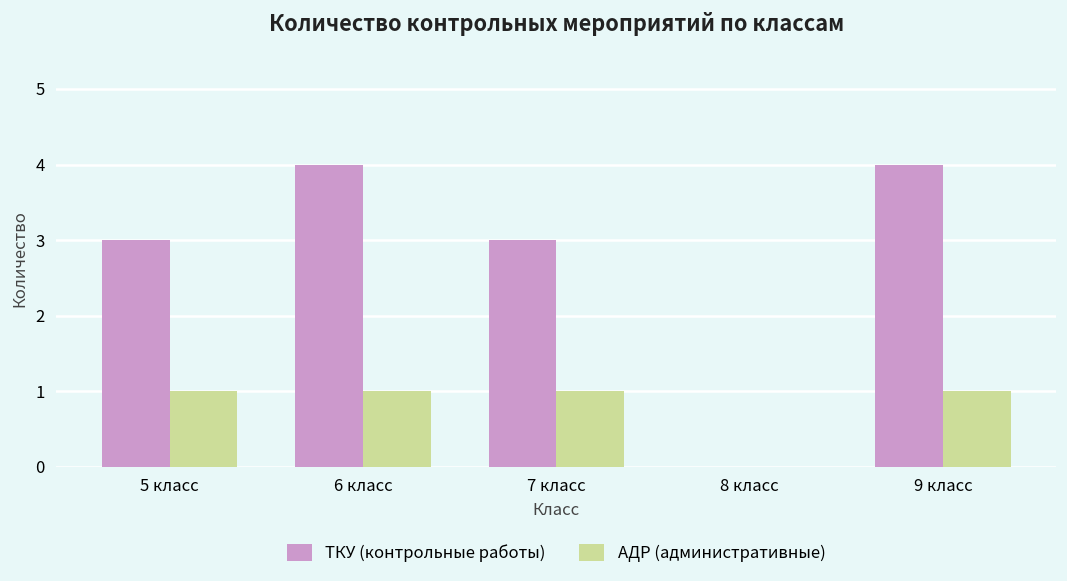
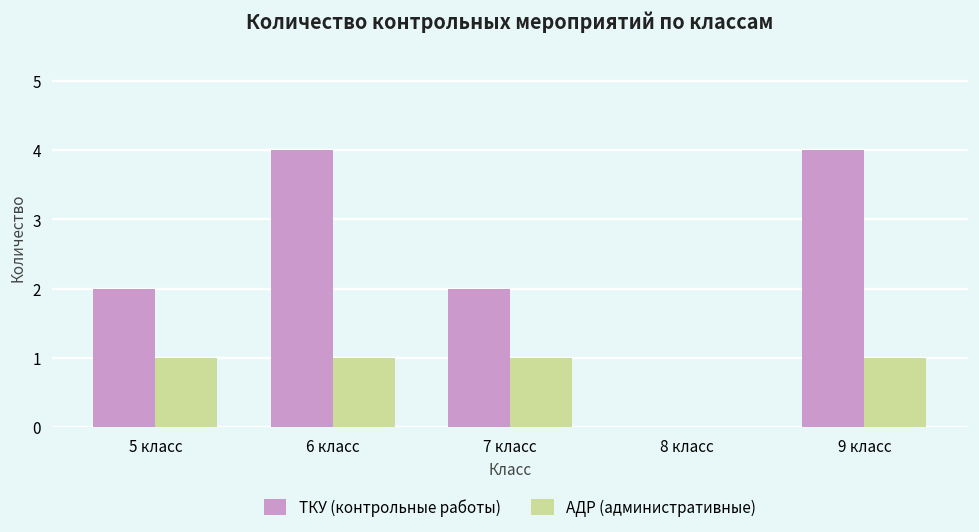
ТКУ (контрольные работы), 5 класс: 3 -> 2
ТКУ (контрольные работы), 7 класс: 3 -> 2
